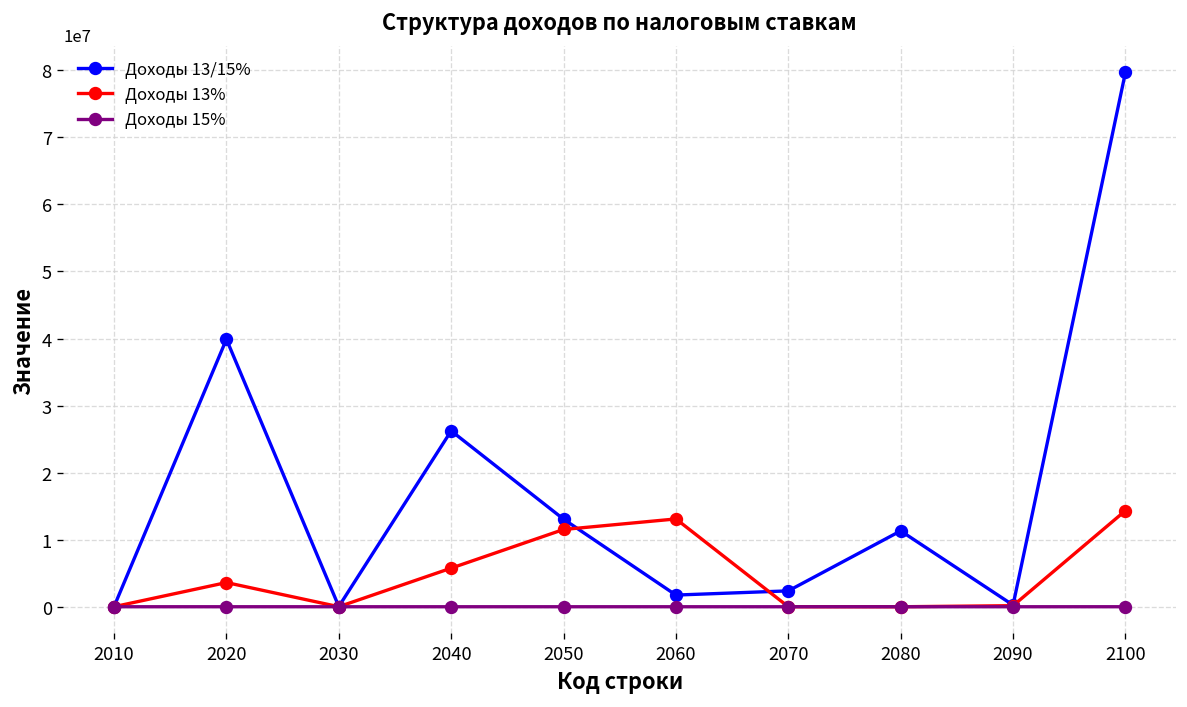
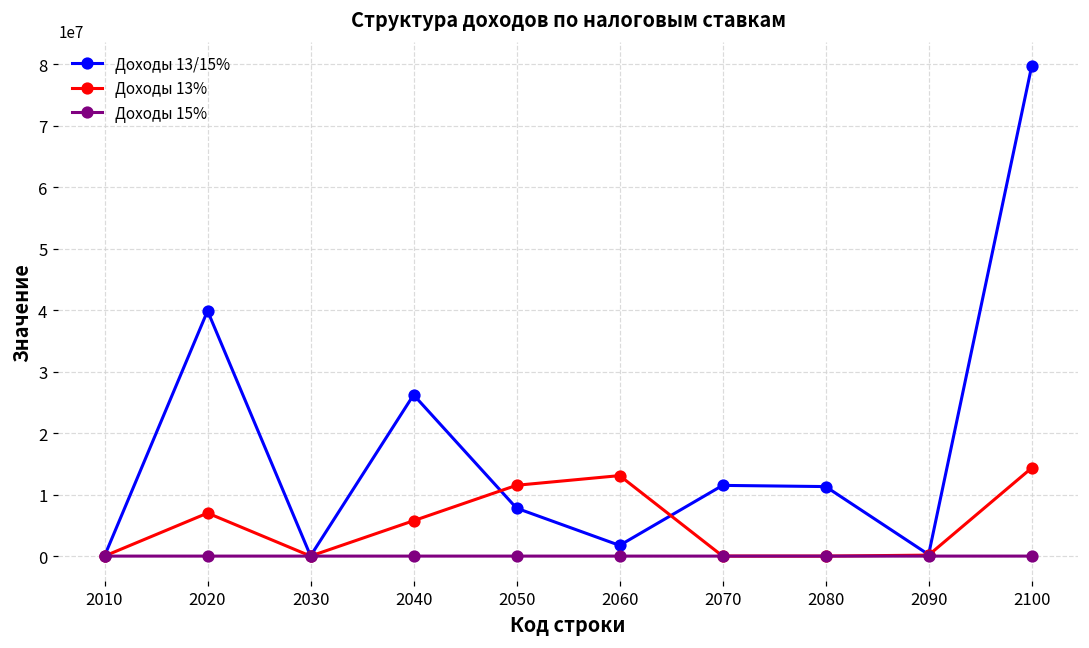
Доходы 13%, 2020: 4000000 -> 7000000
Доходы 13/15%, 2050: 13000000 -> 8000000
Доходы 13/15%, 2070: 2000000 -> 12000000
